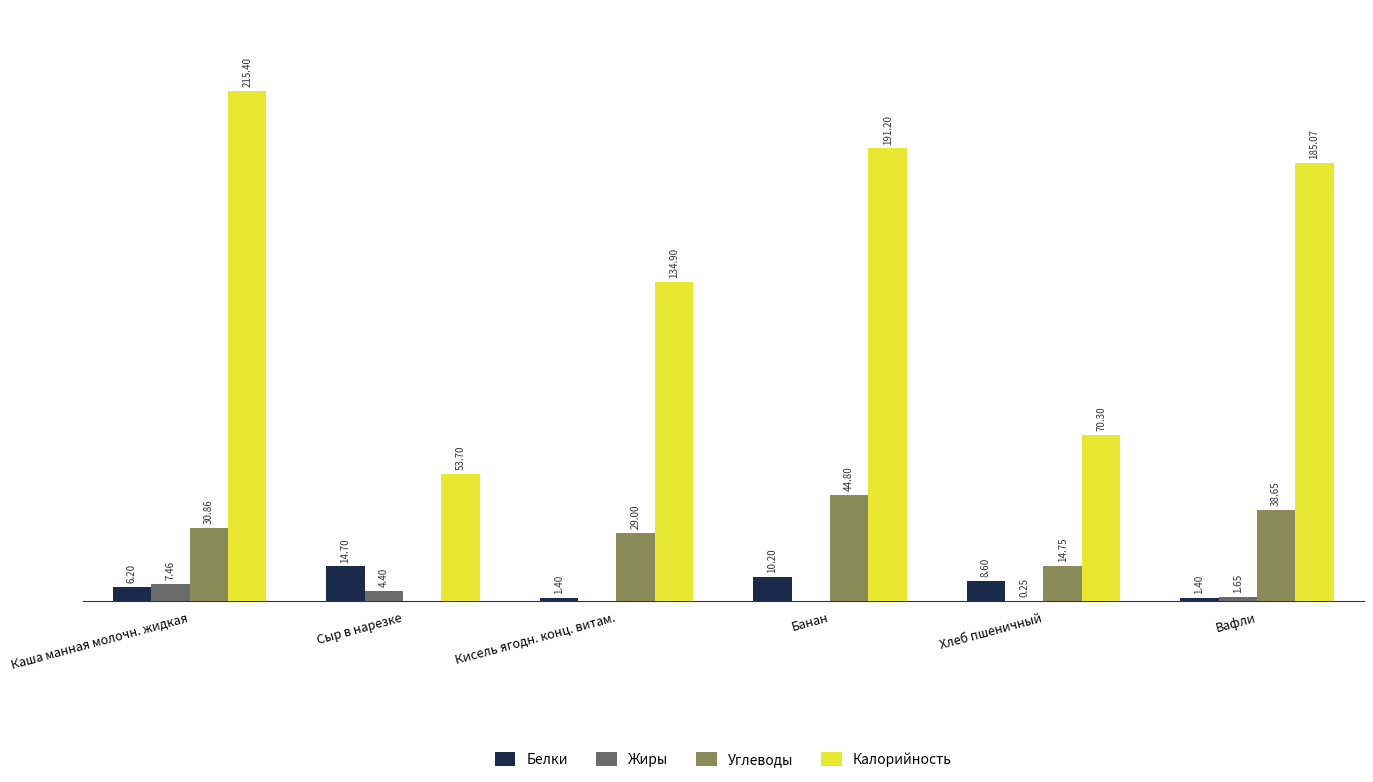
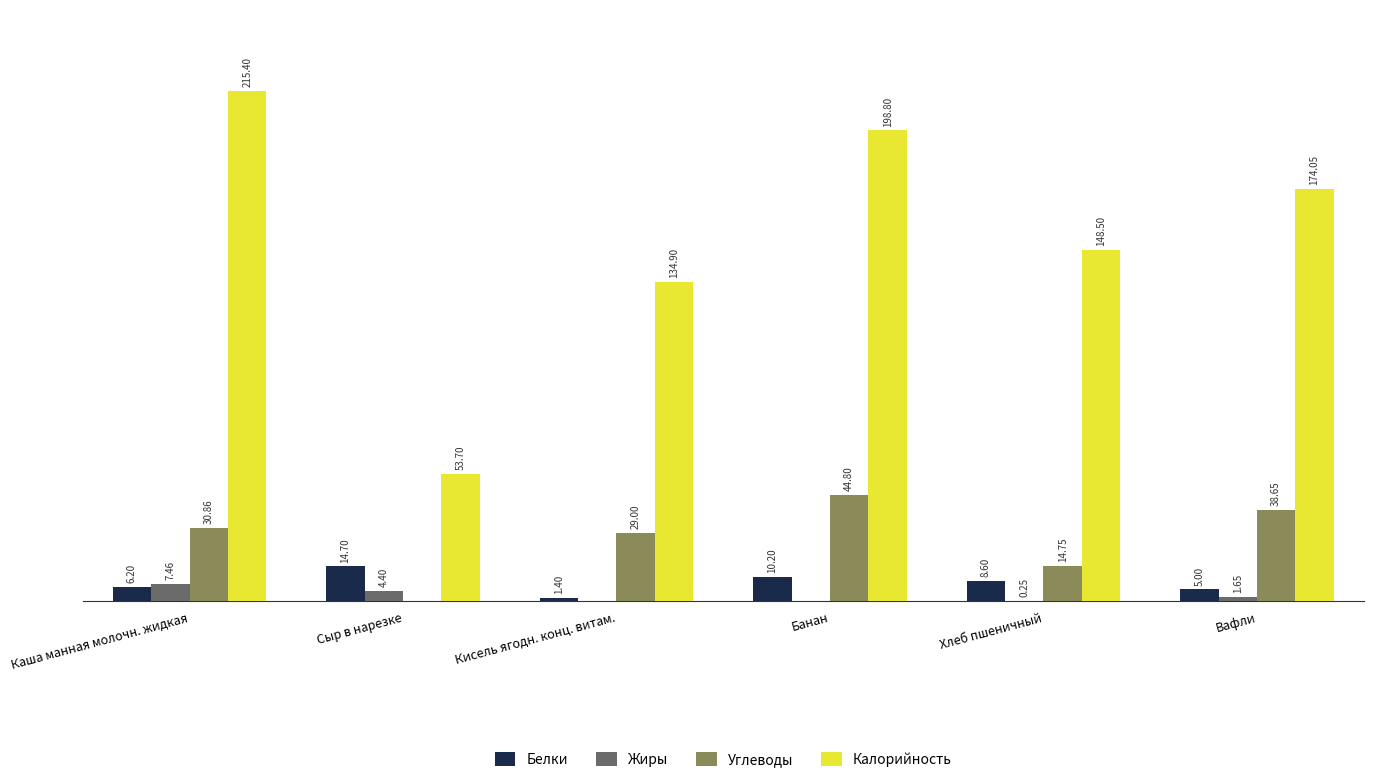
Калорийность, Банан: 191.20 -> 198.80
Калорийность, Хлеб пшеничный: 70.30 -> 148.50
Белки, Вафли: 1.40 -> 5.00
Калорийность, Вафли: 185.07 -> 174.05
